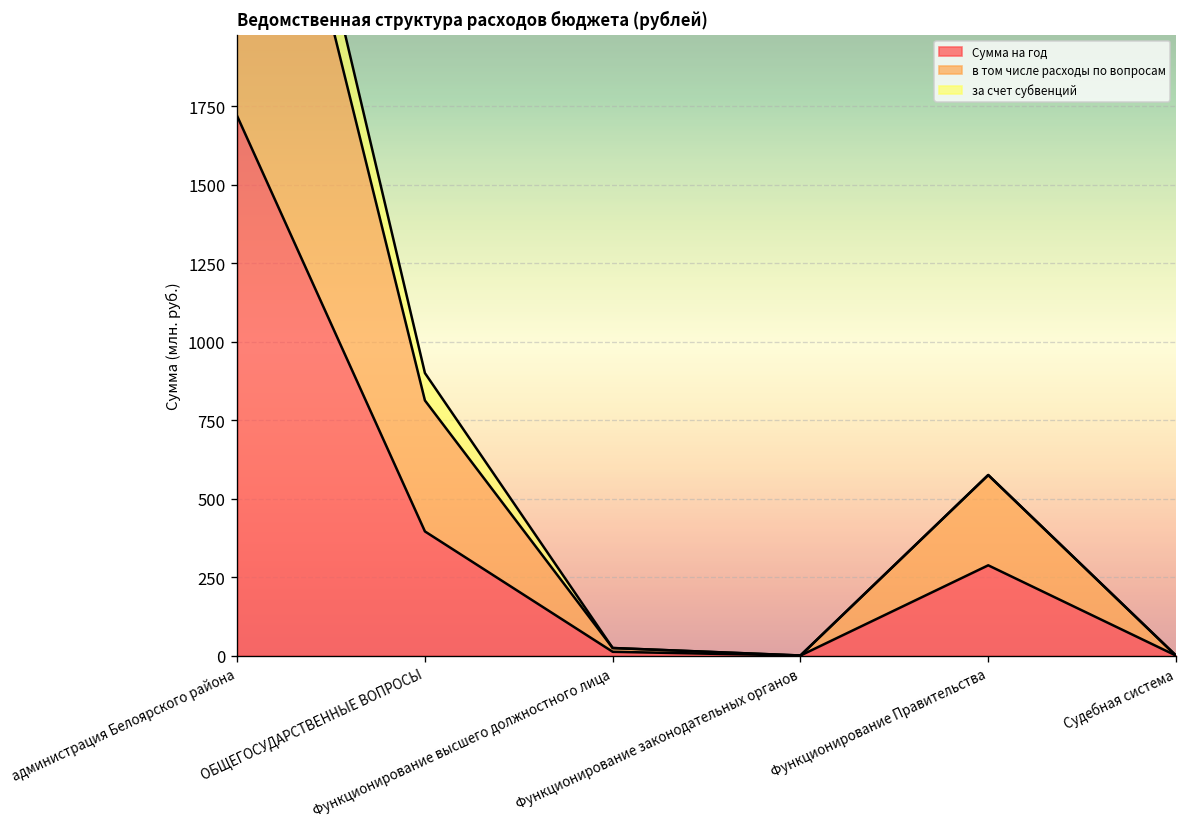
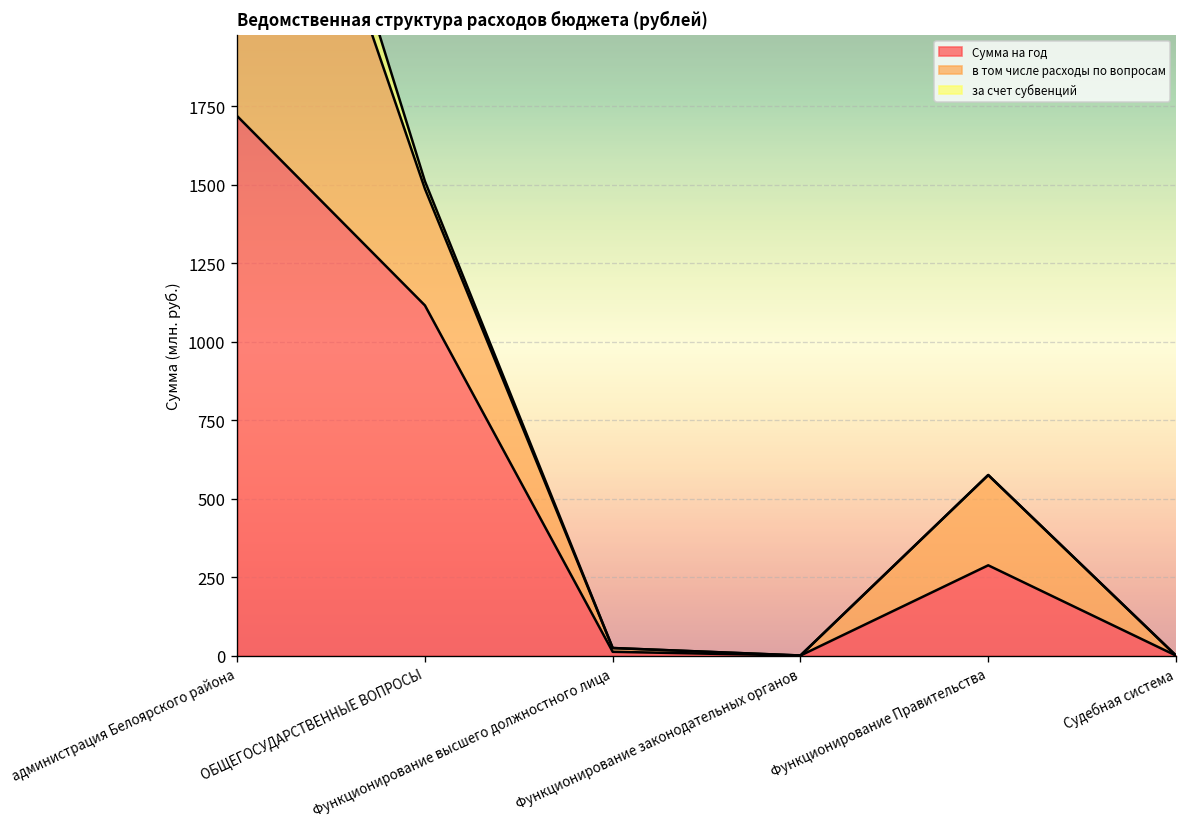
Сумма на год, ОБЩЕГОСУДАРСТВЕННЫЕ ВОПРОСЫ: 400 -> 1120
в том числе расходы по вопросам, ОБЩЕГОСУДАРСТВЕННЫЕ ВОПРОСЫ: 420 -> 370
за счет субвенций, ОБЩЕГОСУДАРСТВЕННЫЕ ВОПРОСЫ: 90 -> 20
